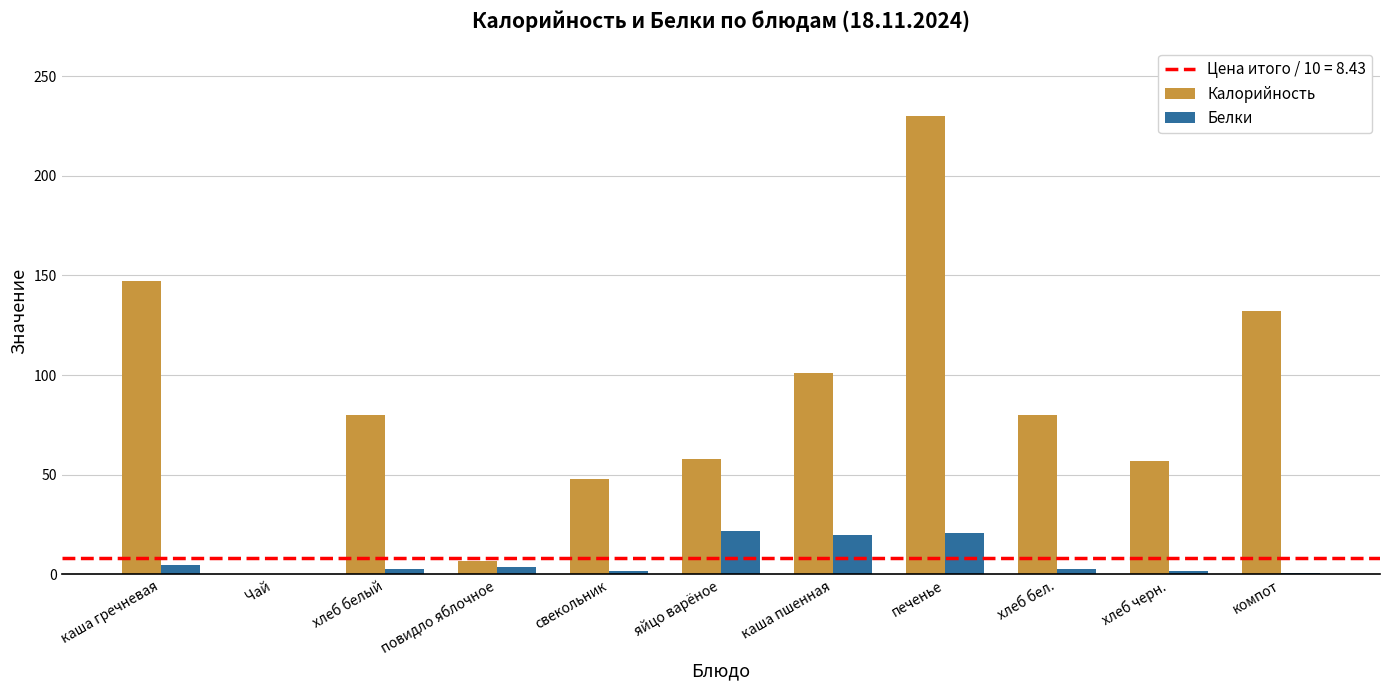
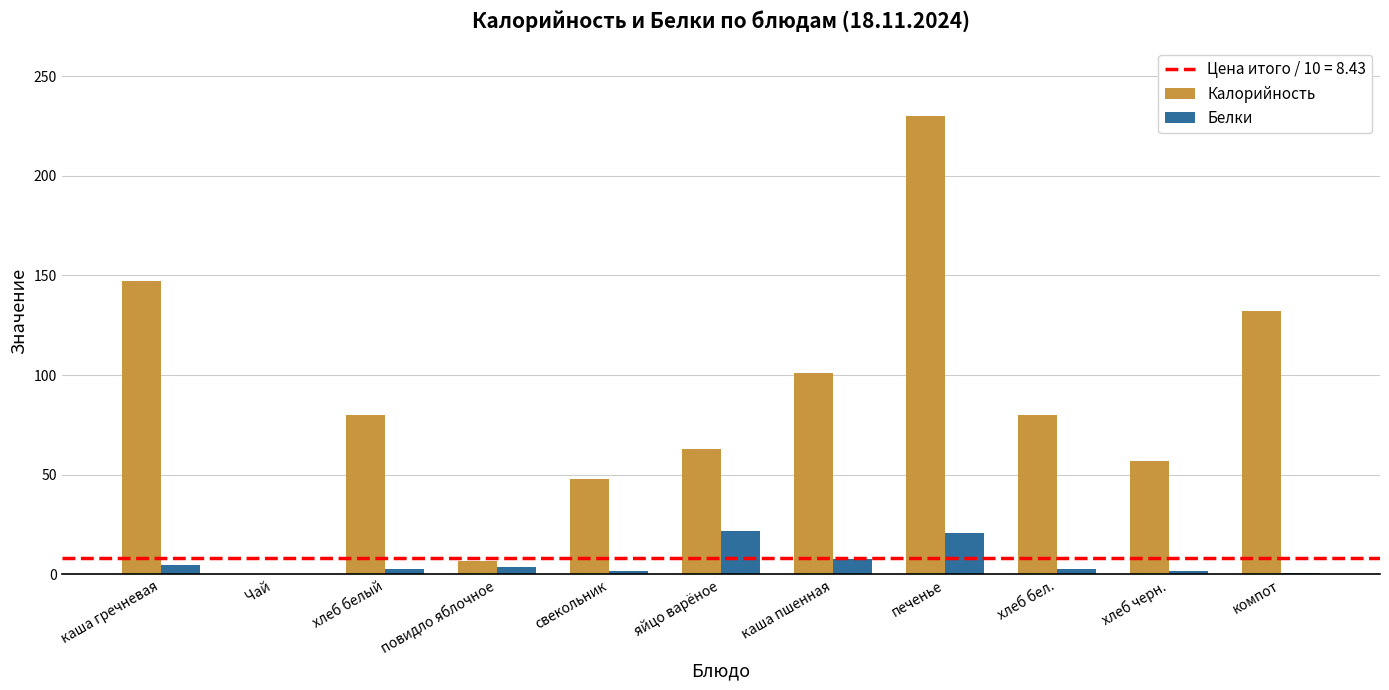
Калорийность, яйцо варёное: 58 -> 63
Белки, каша пшенная: 20 -> 8
